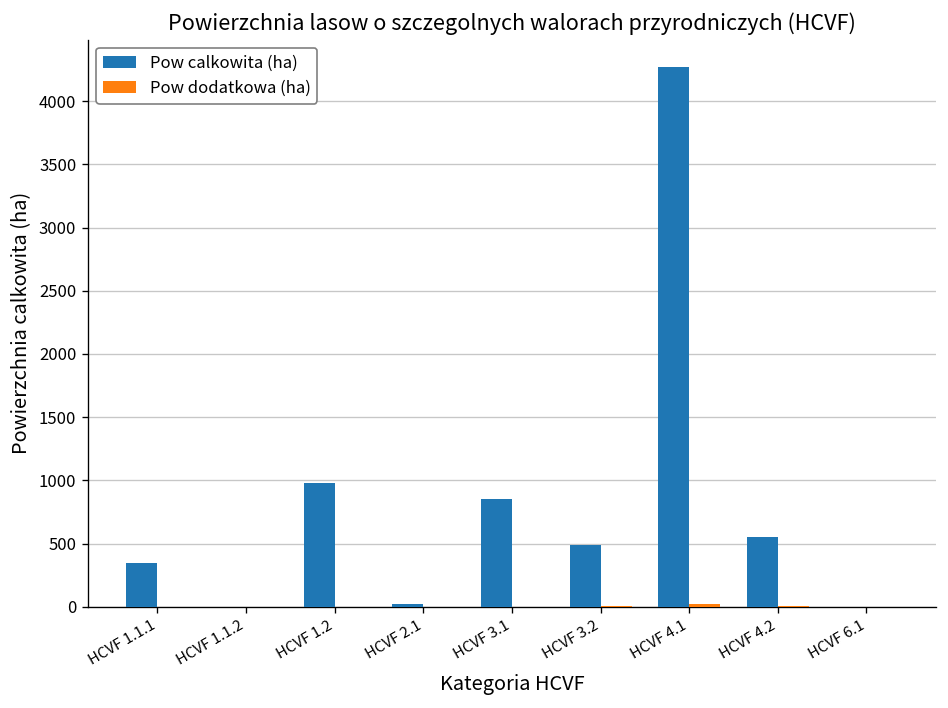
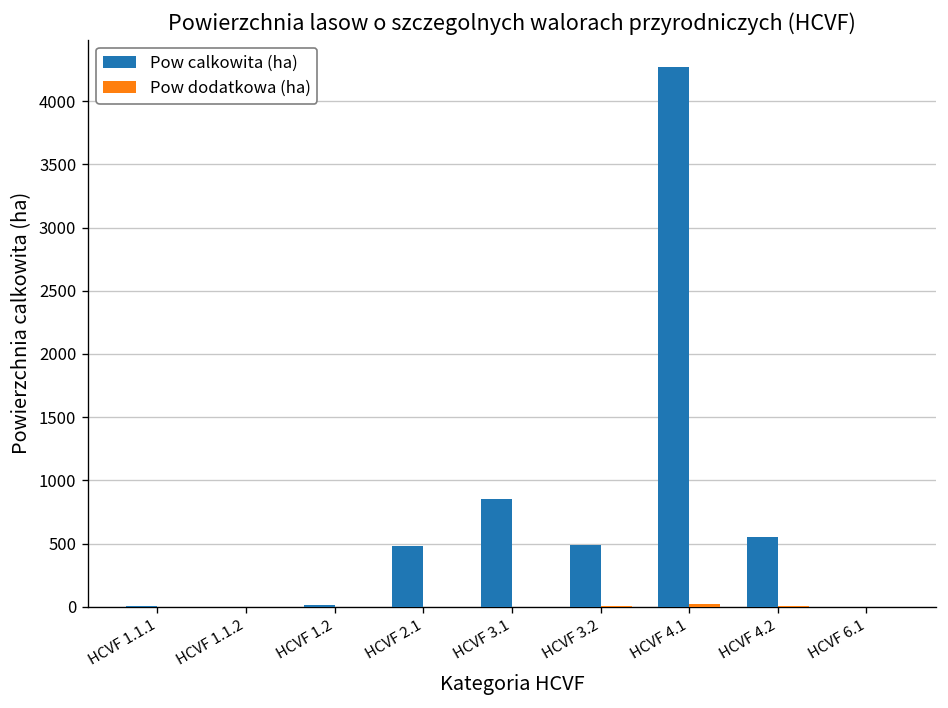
Pow calkowita (ha), HCVF 1.1.1: 340 -> 10
Pow calkowita (ha), HCVF 1.2: 980 -> 10
Pow calkowita (ha), HCVF 2.1: 20 -> 480
